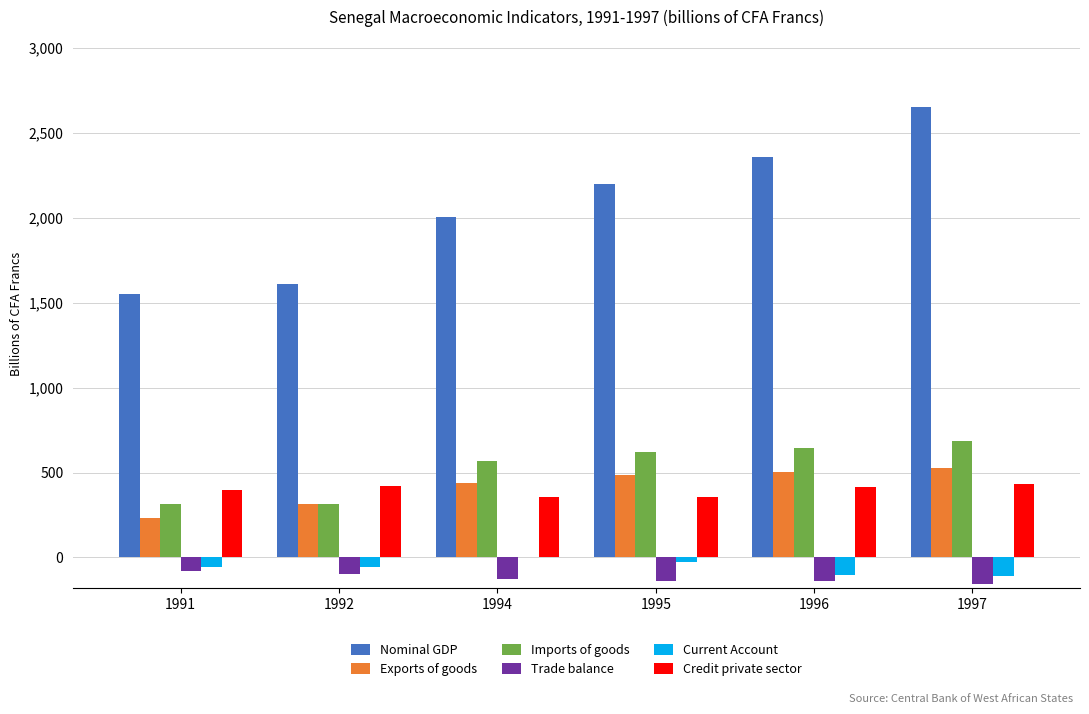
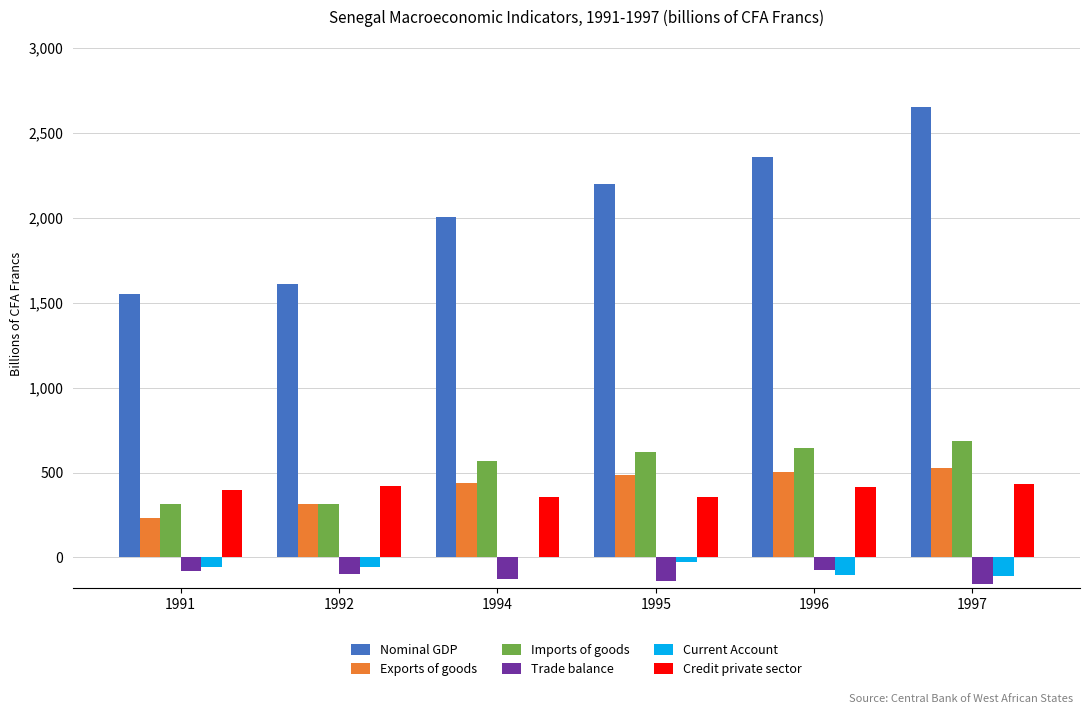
Trade balance, 1996: -140 -> -80
